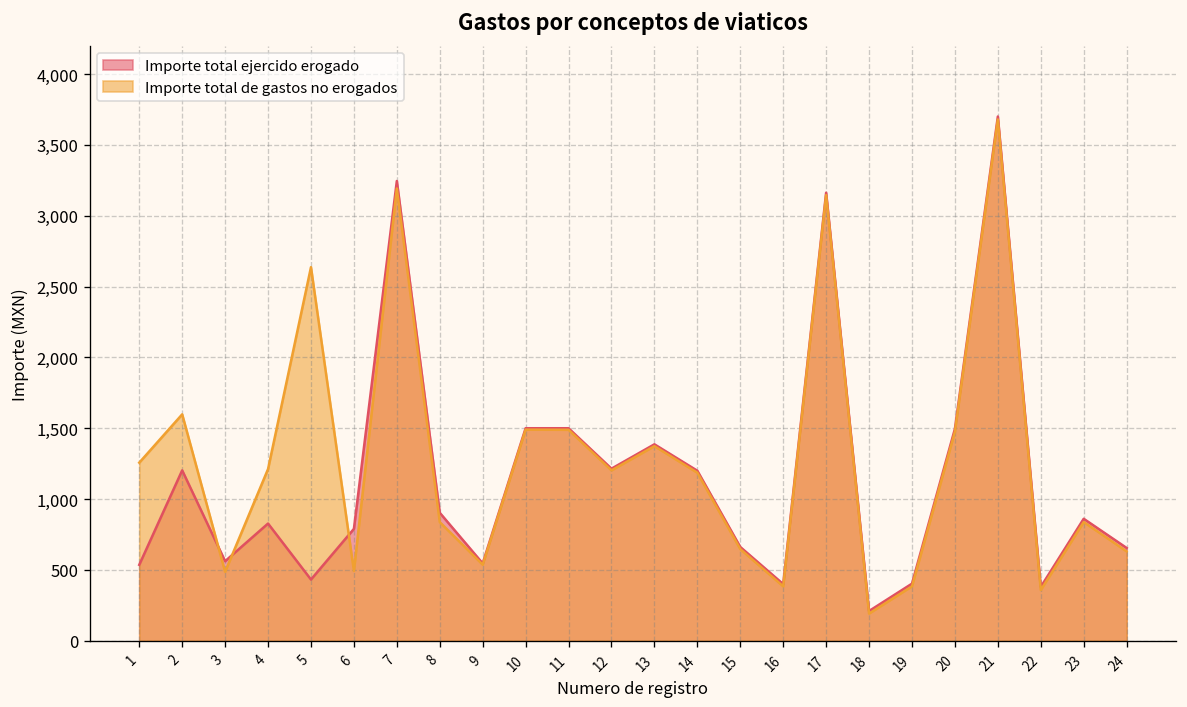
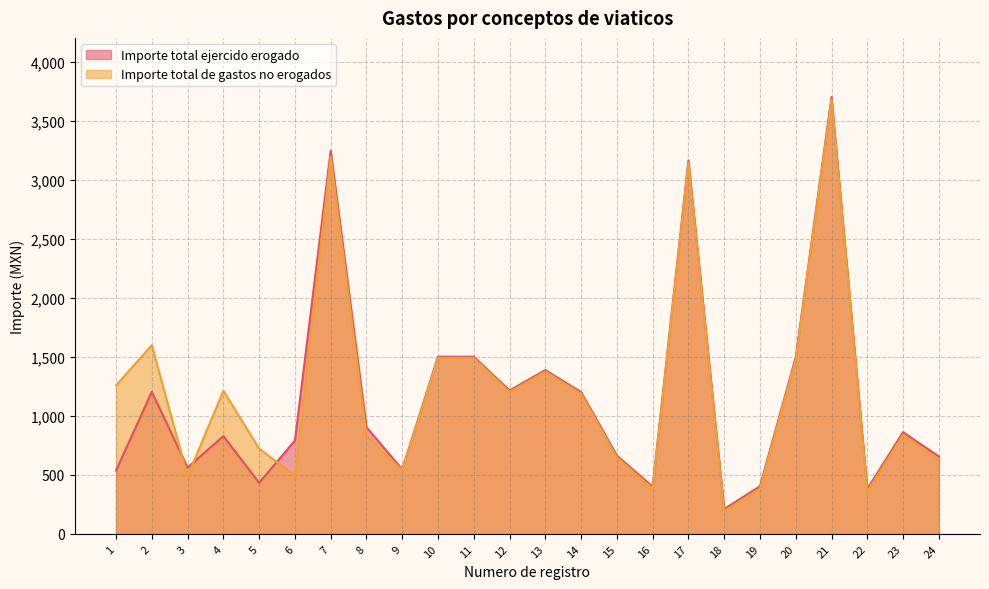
Importe total de gastos no erogados, 5: 2,640 -> 720
